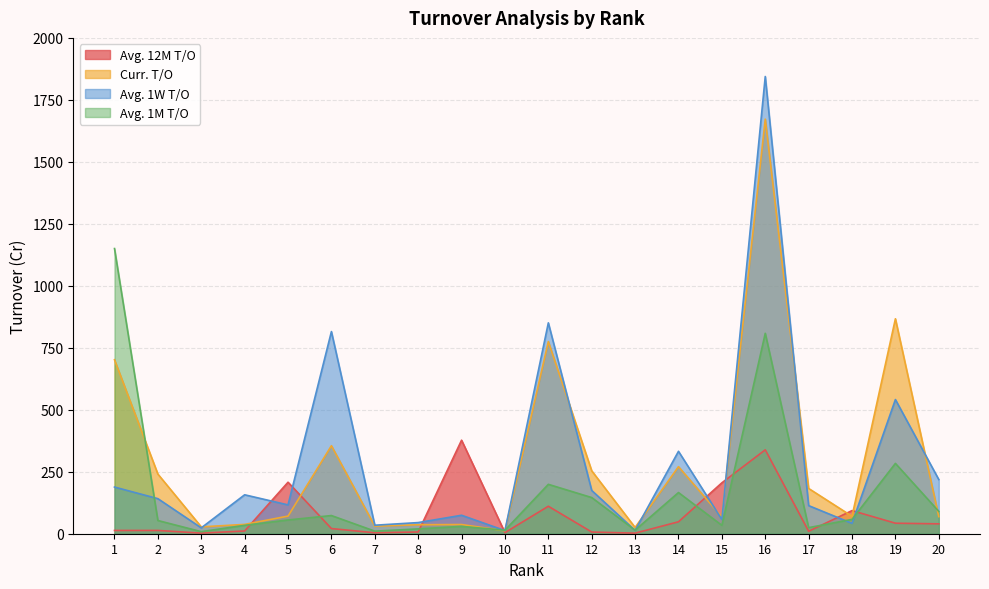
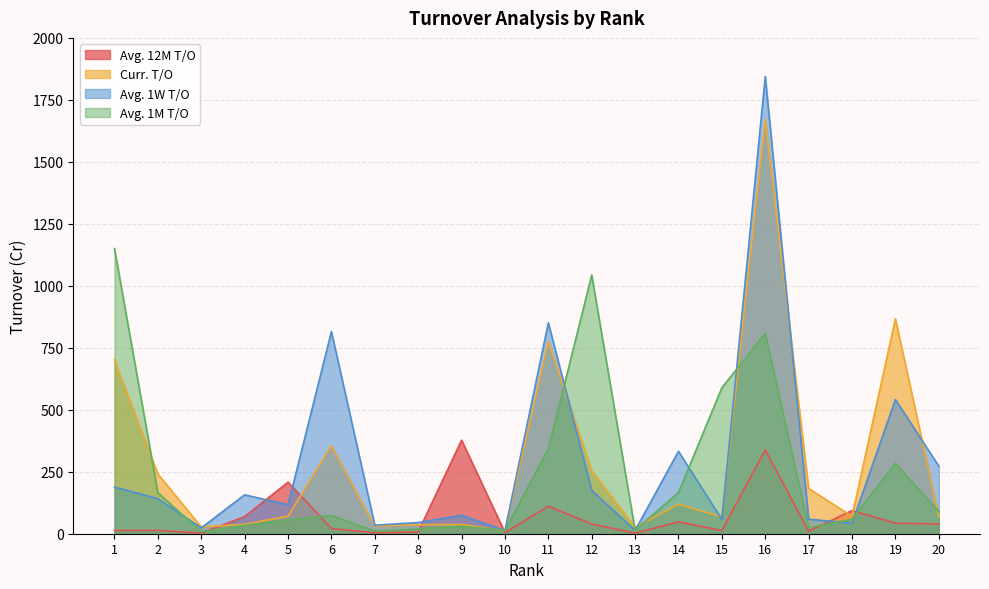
Avg. 1M T/O, 2: 50 -> 170
Avg. 12M T/O, 4: 10 -> 70
Avg. 1M T/O, 11: 200 -> 340
Avg. 12M T/O, 12: 10 -> 40
Avg. 1M T/O, 12: 150 -> 1040
Curr. T/O, 14: 270 -> 120
Avg. 12M T/O, 15: 210 -> 10
Avg. 1M T/O, 15: 30 -> 590
Avg. 1W T/O, 17: 110 -> 60
Avg. 1W T/O, 20: 220 -> 270
